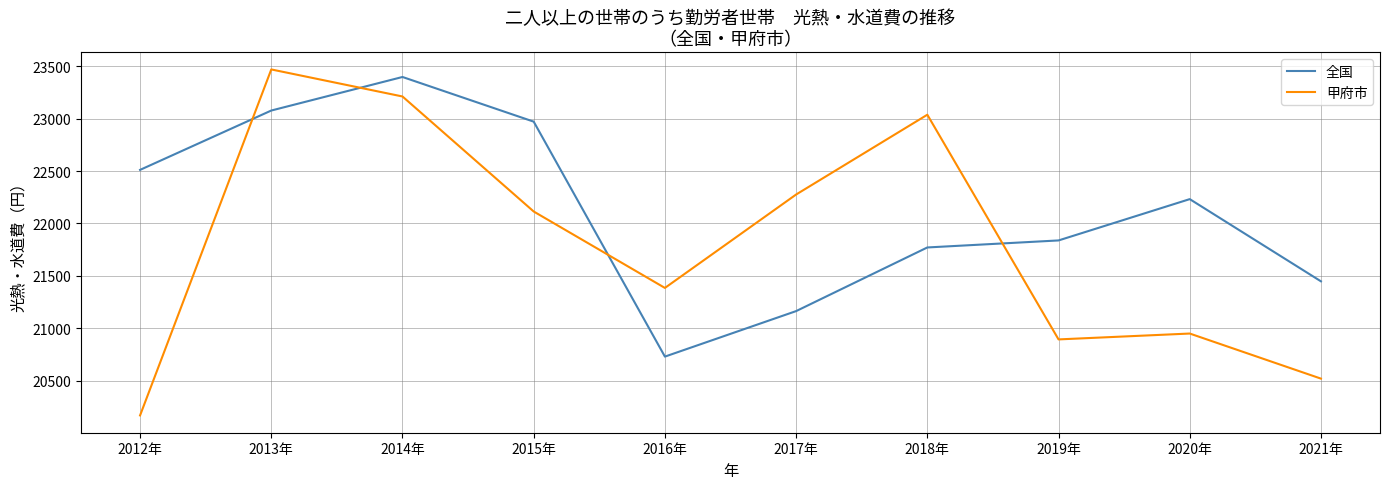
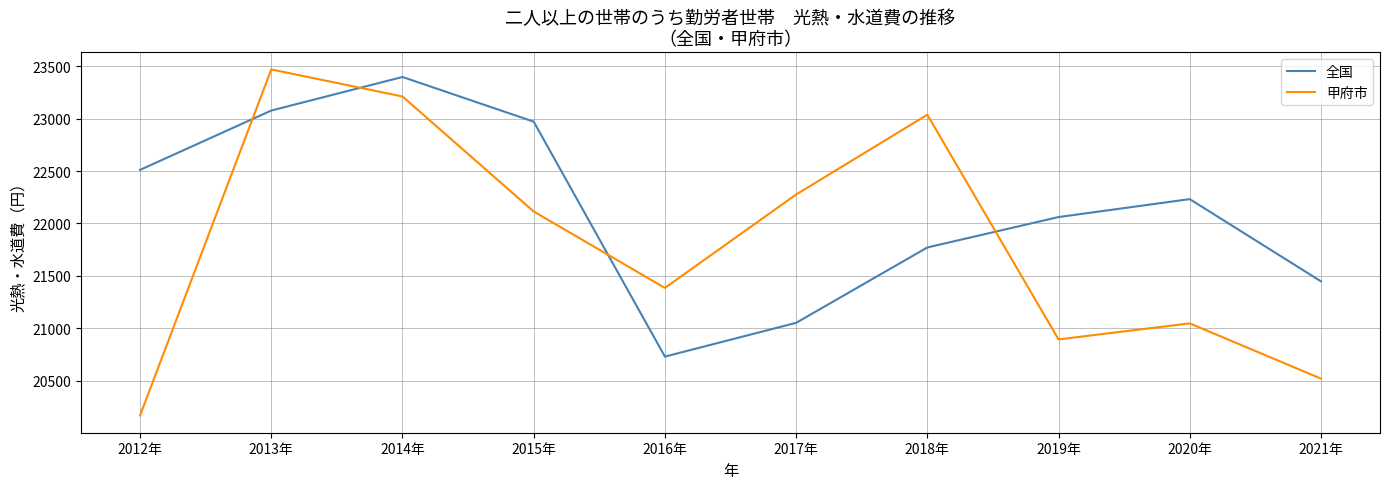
全国, 2017年: 21160 -> 21050
全国, 2019年: 21840 -> 22060
甲府市, 2020年: 20950 -> 21050
